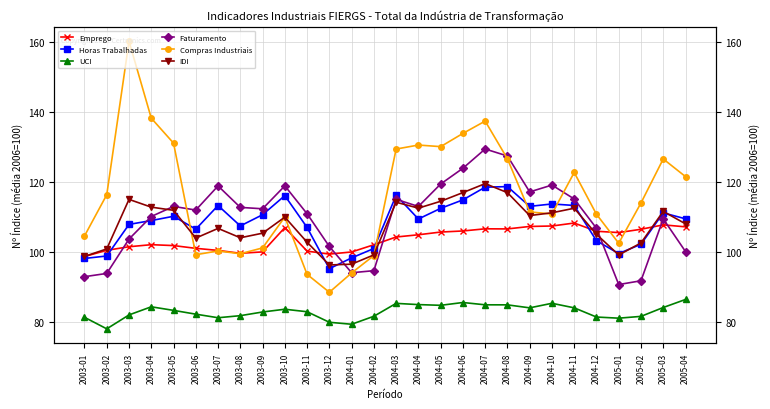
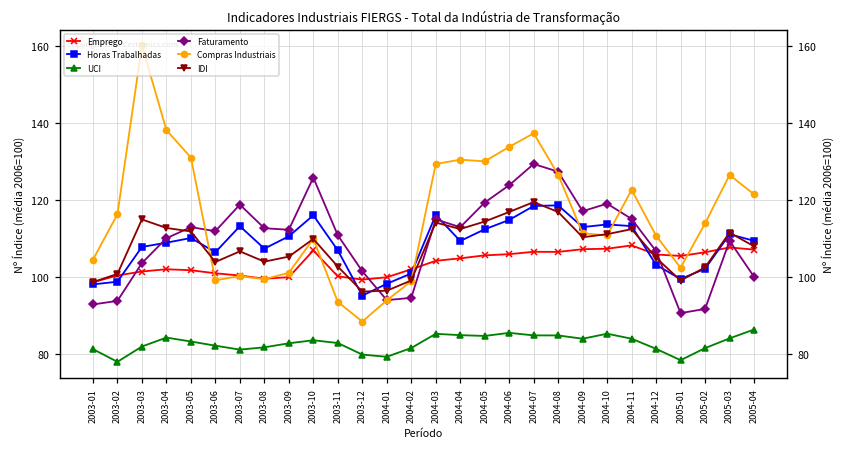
Faturamento, 2003-10: 119 -> 126
UCI, 2005-01: 81 -> 78
